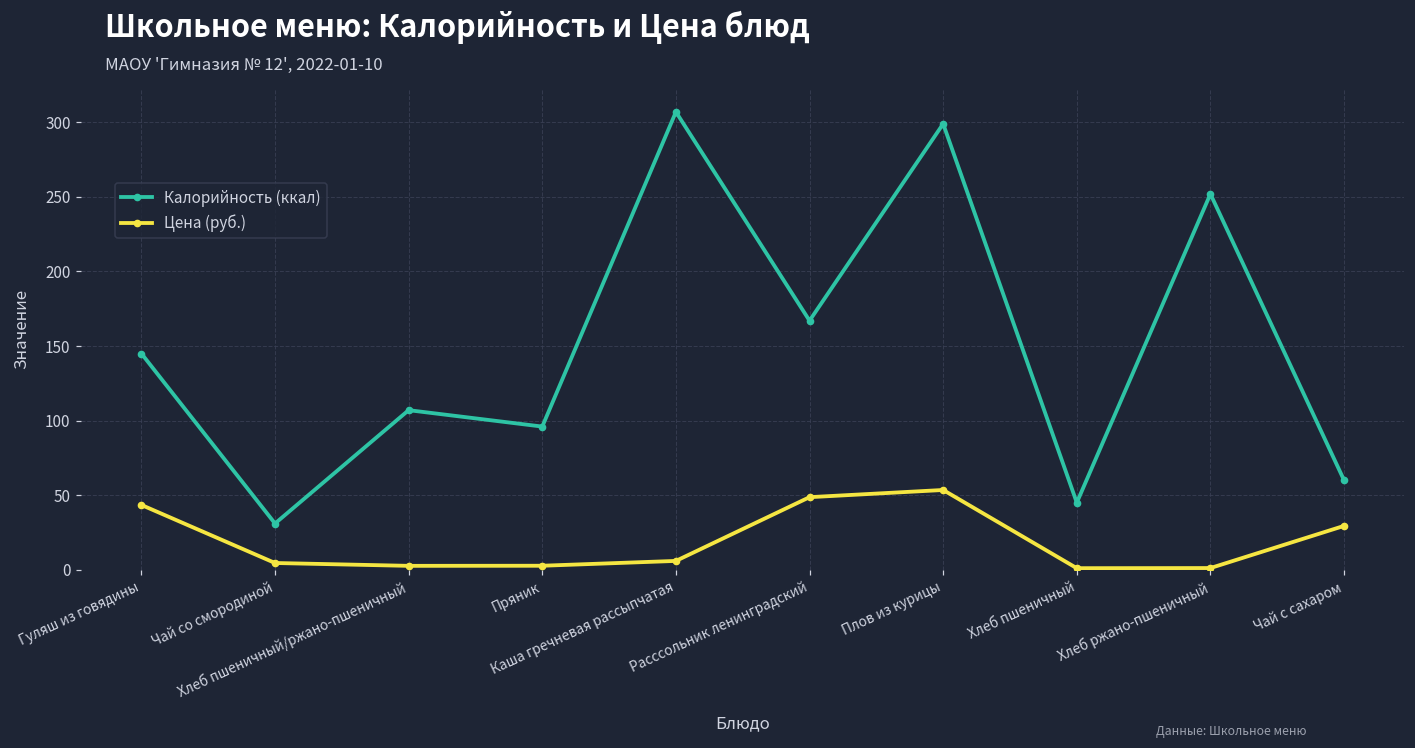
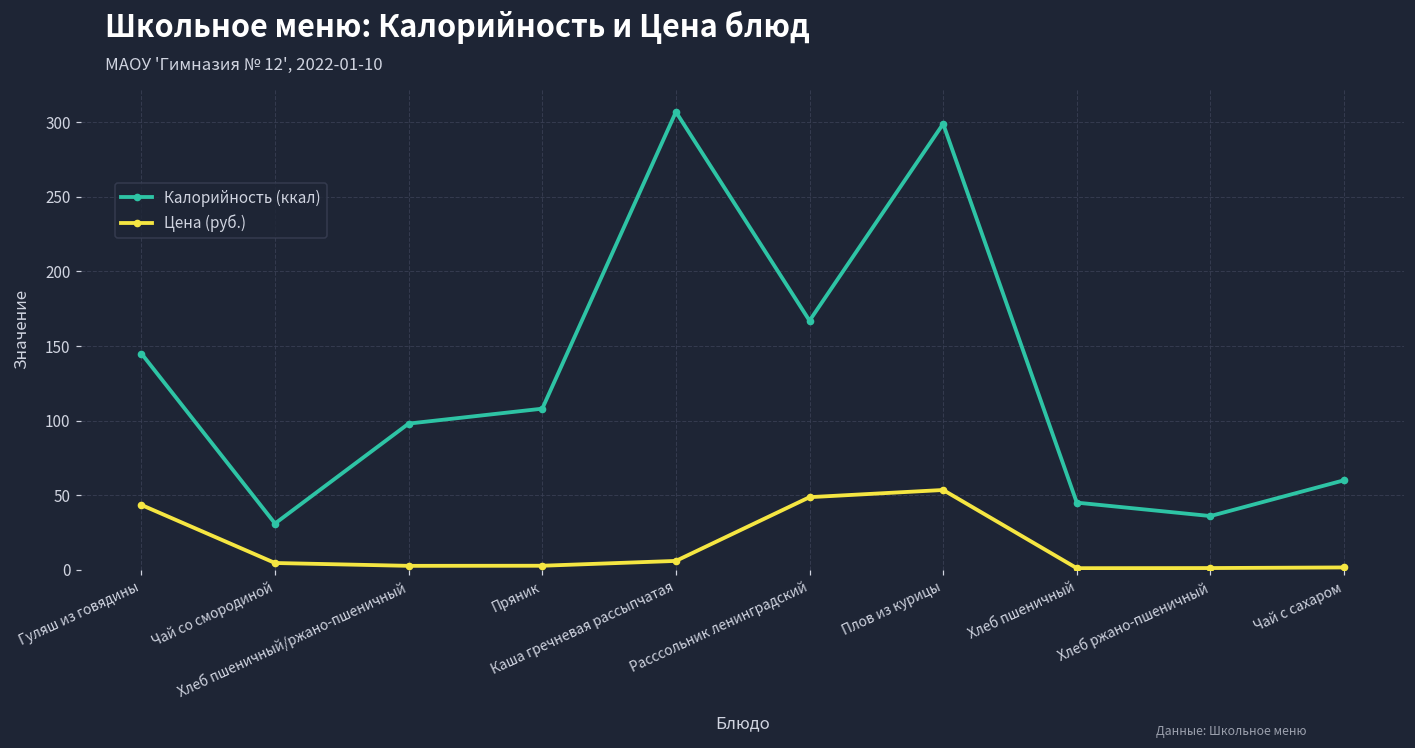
Калорийность (ккал), Хлеб пшеничный/ржано-пшеничный: 107 -> 98
Калорийность (ккал), Пряник: 96 -> 108
Калорийность (ккал), Хлеб ржано-пшеничный: 252 -> 36
Цена (руб.), Чай с сахаром: 29 -> 2
